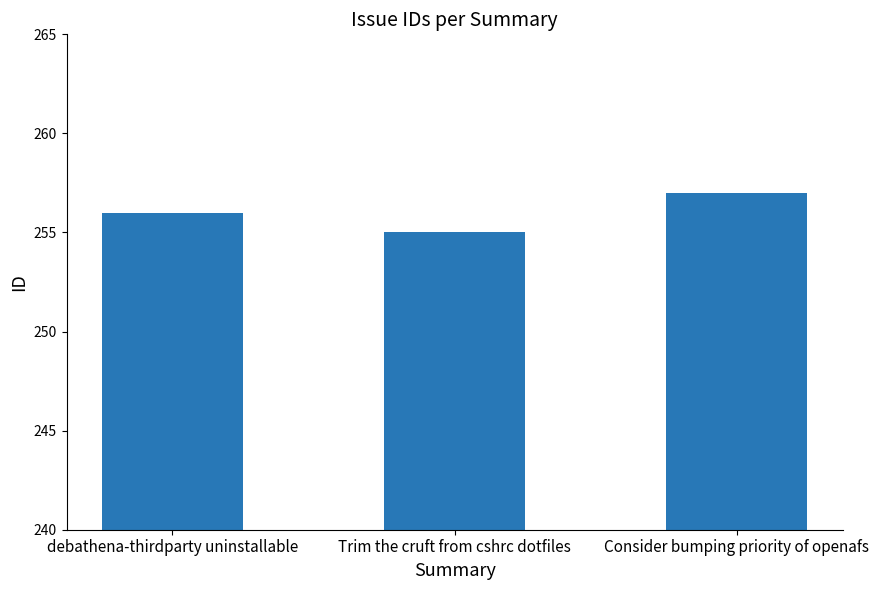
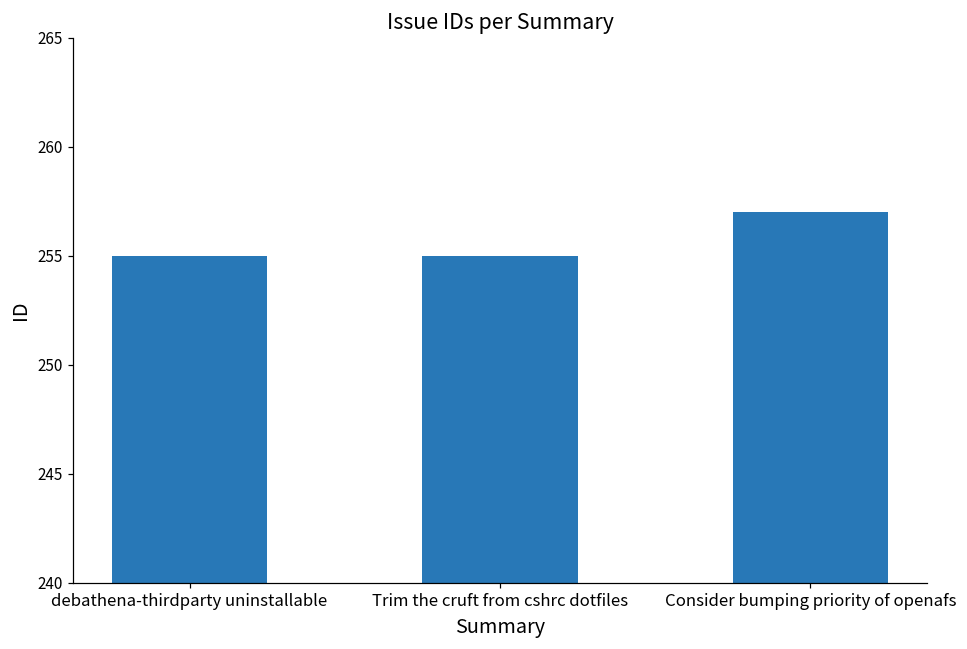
debathena-thirdparty uninstallable: 256 -> 255
